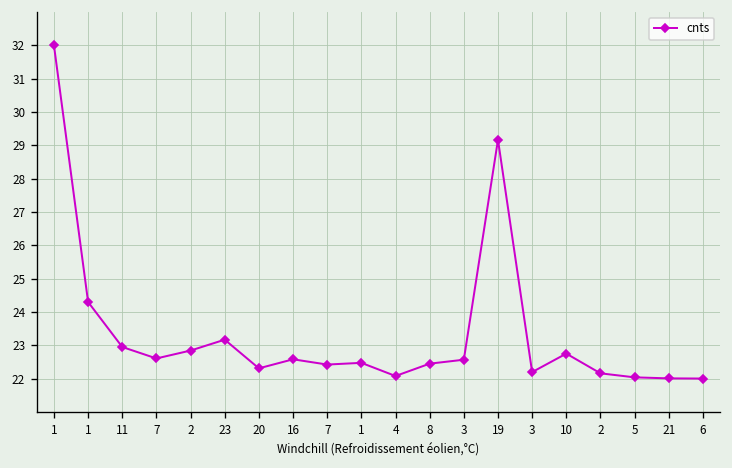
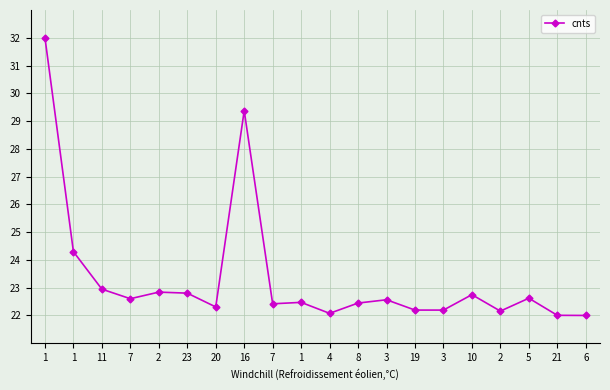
23: 23.2 -> 22.8
16: 22.6 -> 29.4
19: 29.2 -> 22.2
5: 22.0 -> 22.6
